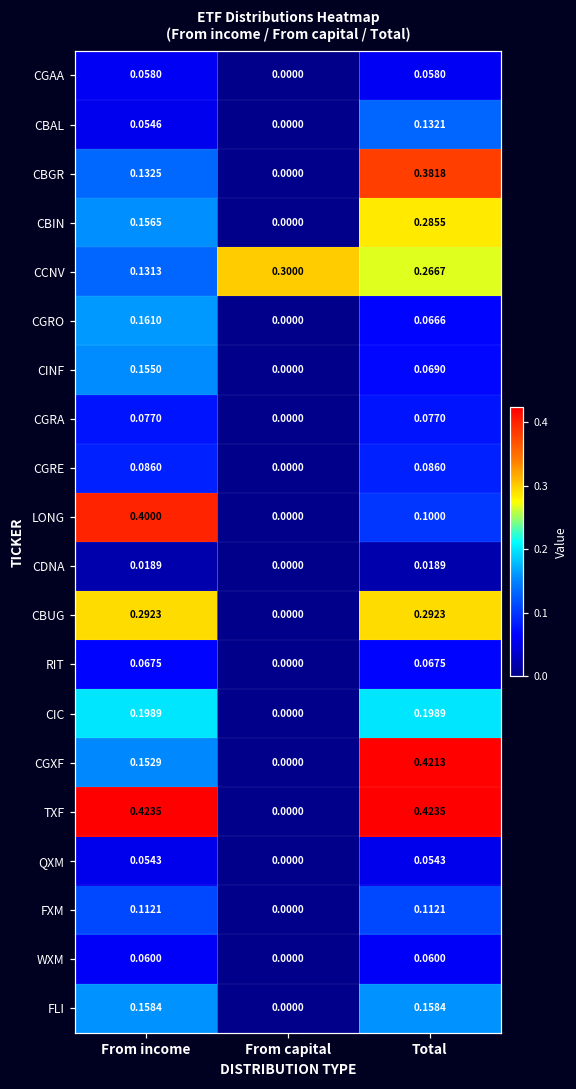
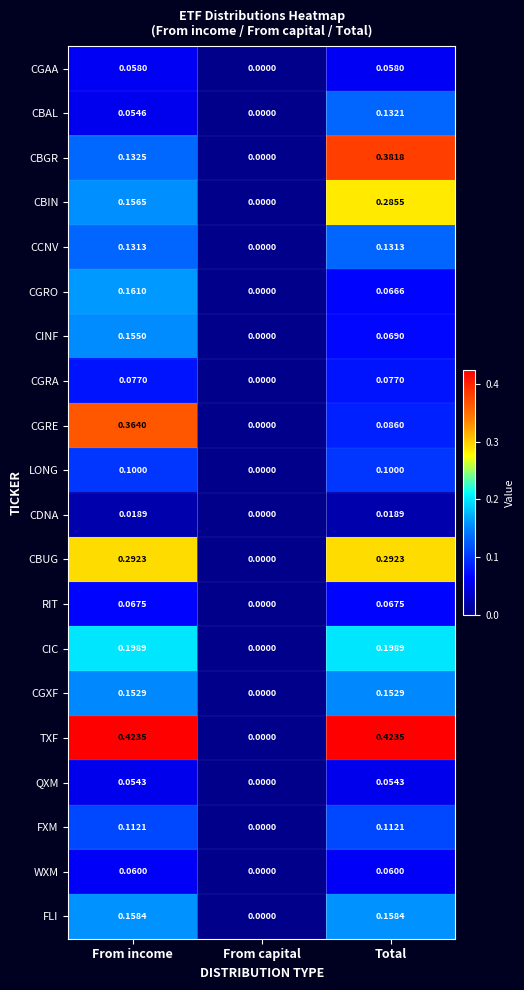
CCNV, From capital: 0.3000 -> 0.0000
CCNV, Total: 0.2667 -> 0.1313
CGRE, From income: 0.0860 -> 0.3640
LONG, From income: 0.4000 -> 0.1000
CGXF, Total: 0.4213 -> 0.1529
